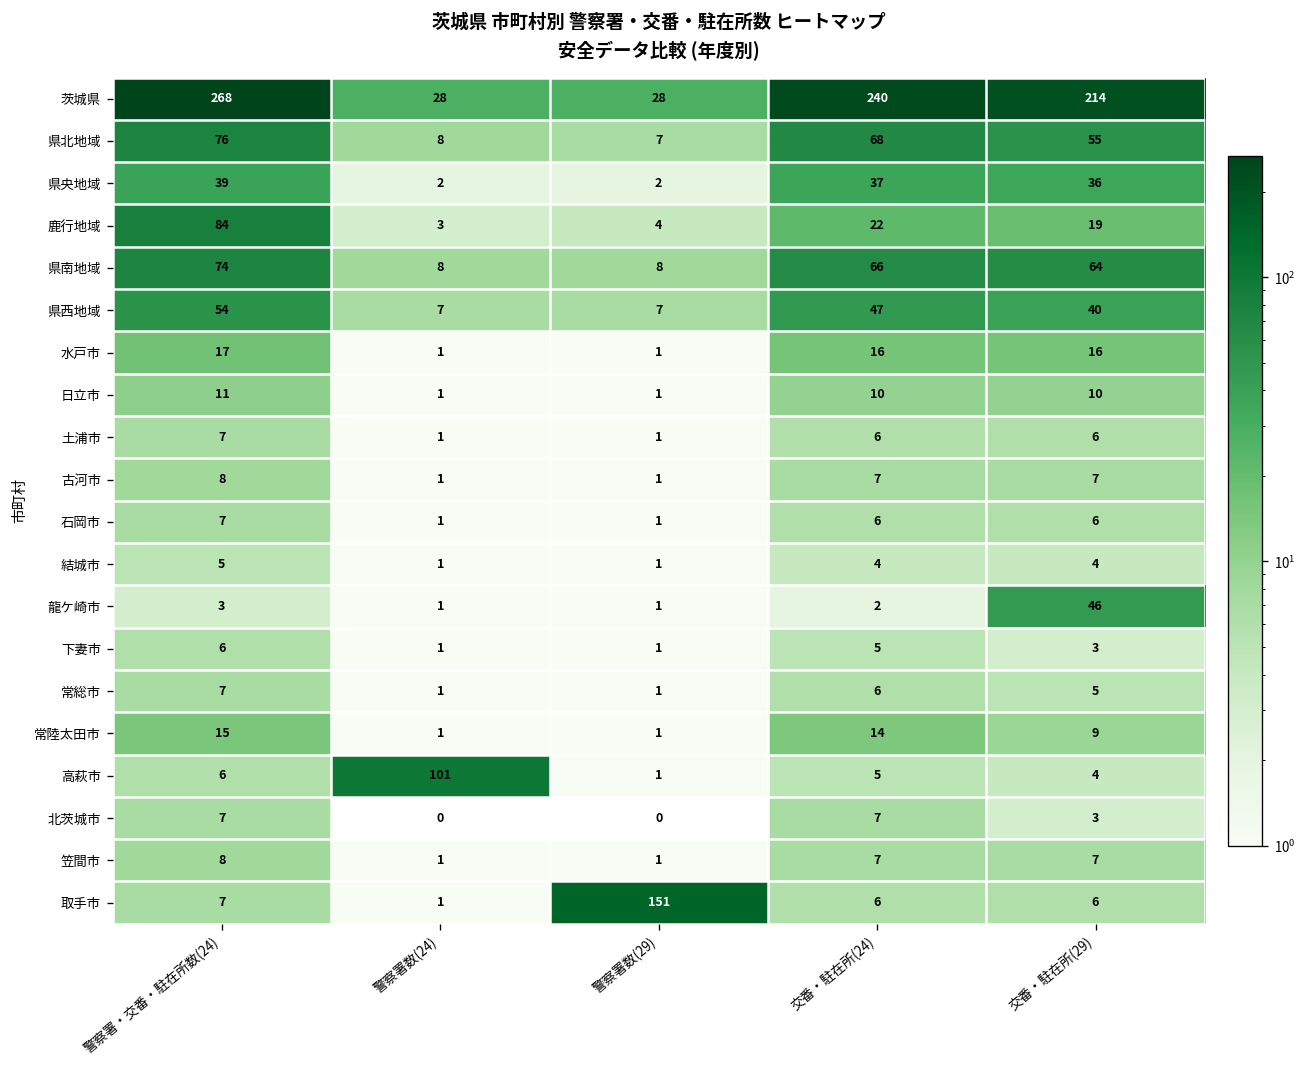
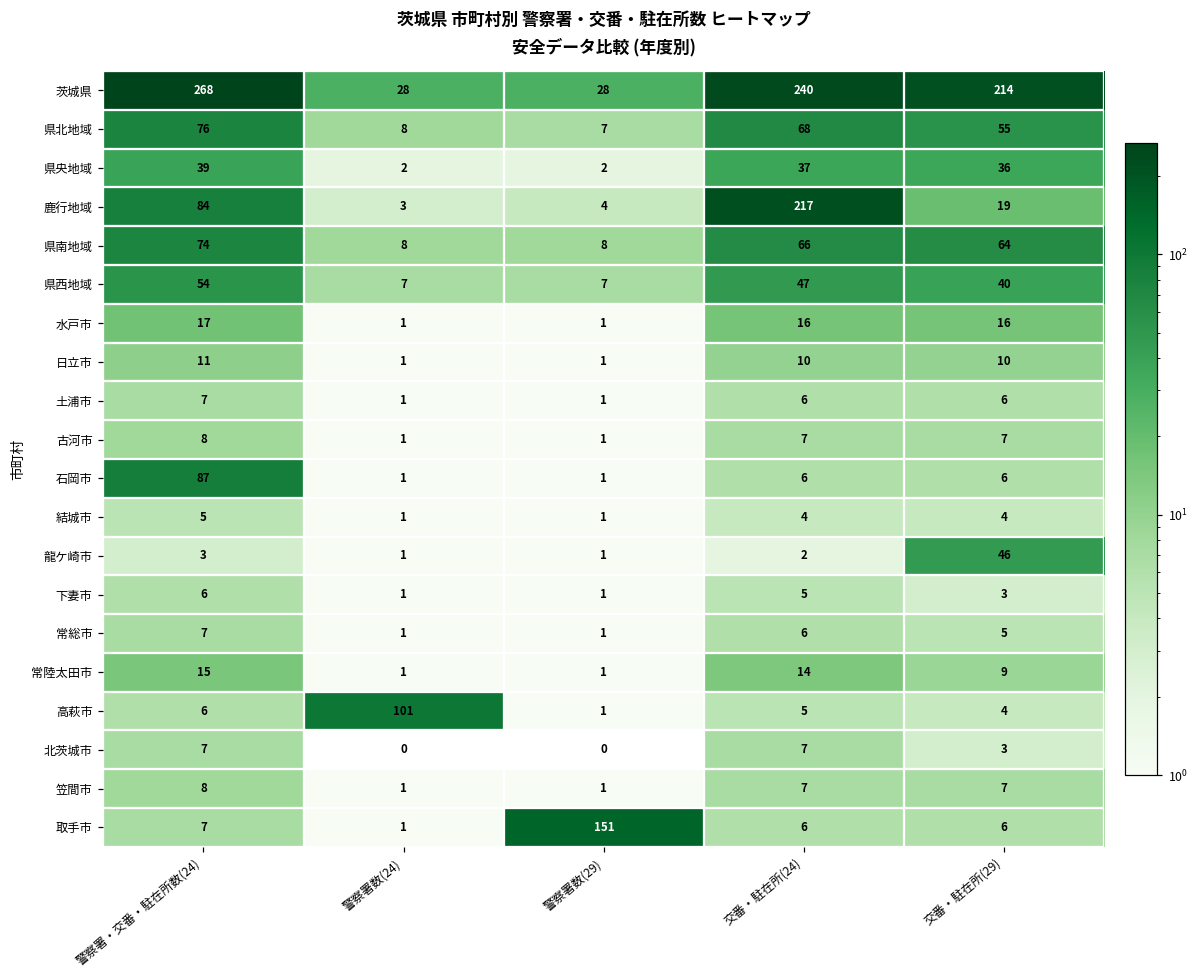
鹿行地域, 交番・駐在所(24): 22 -> 217
石岡市, 警察署・交番・駐在所数(24): 7 -> 87
